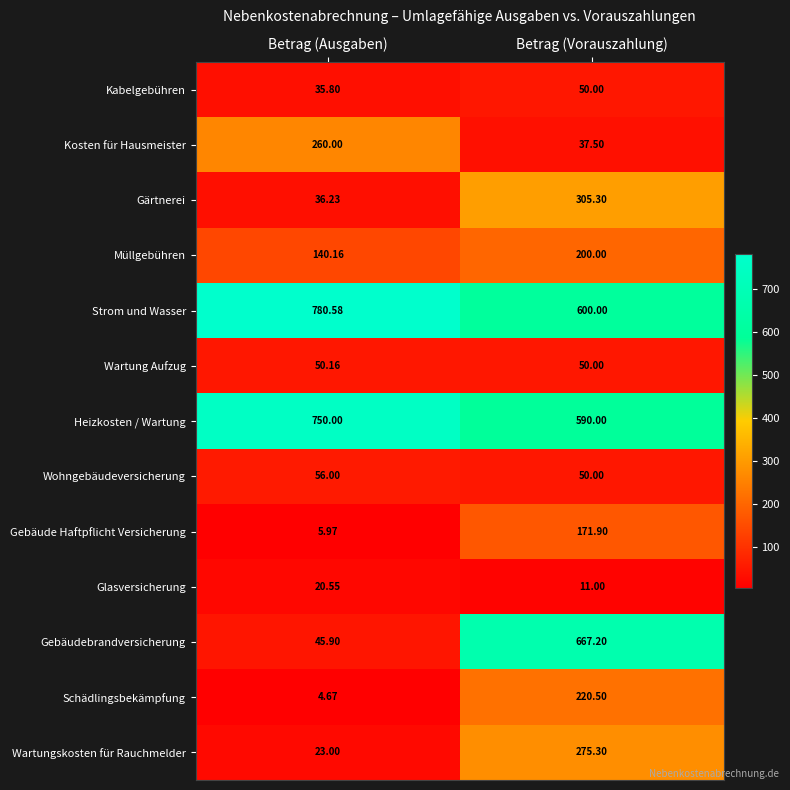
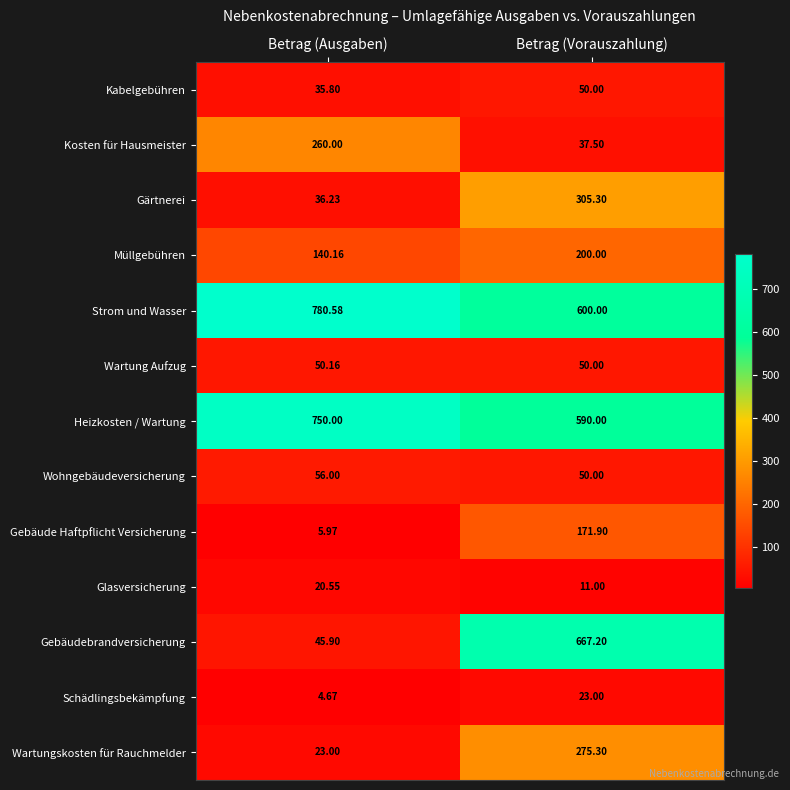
Schädlingsbekämpfung, Betrag (Vorauszahlung): 220.50 -> 23.00
